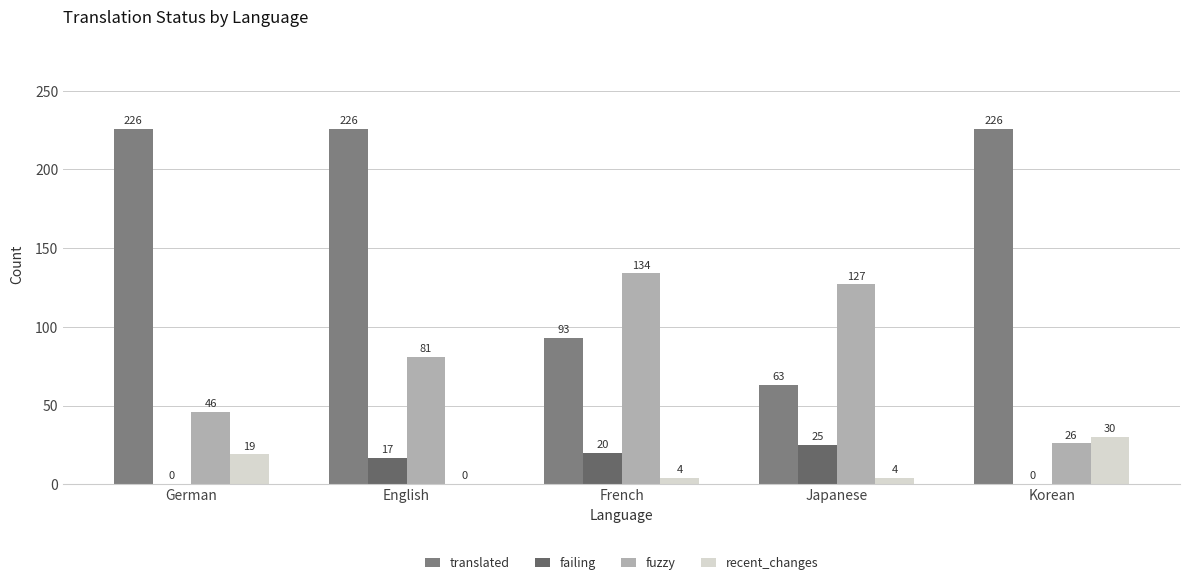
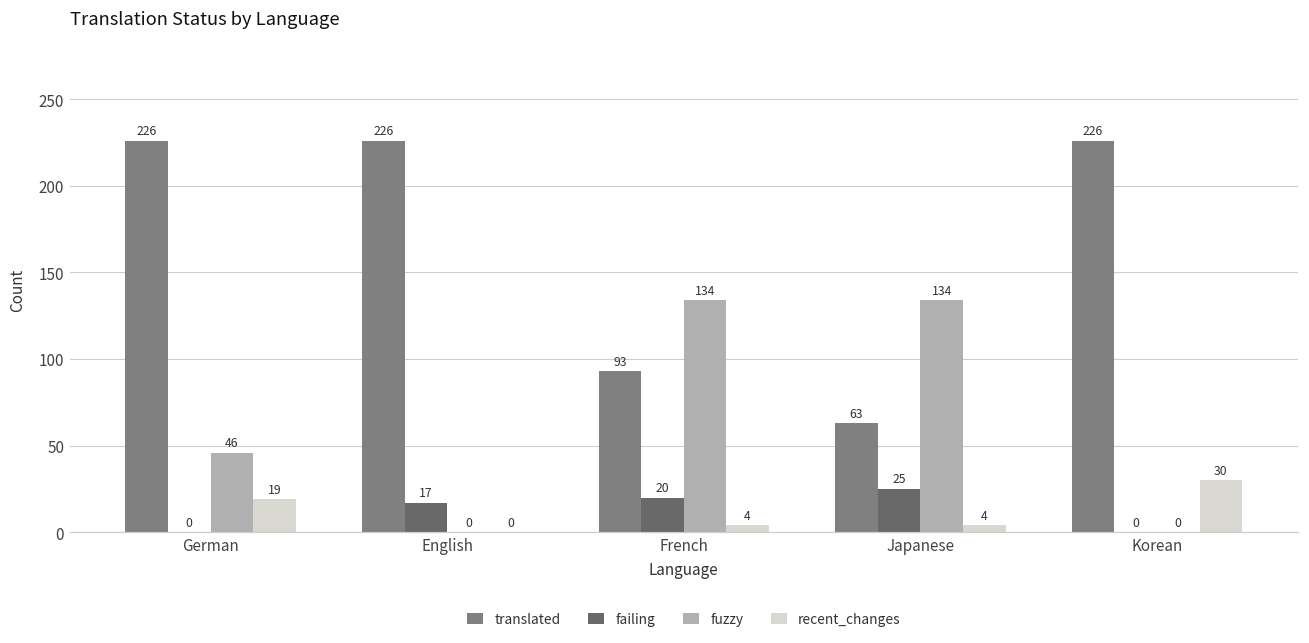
fuzzy, English: 81 -> 0
fuzzy, Japanese: 127 -> 134
fuzzy, Korean: 26 -> 0
